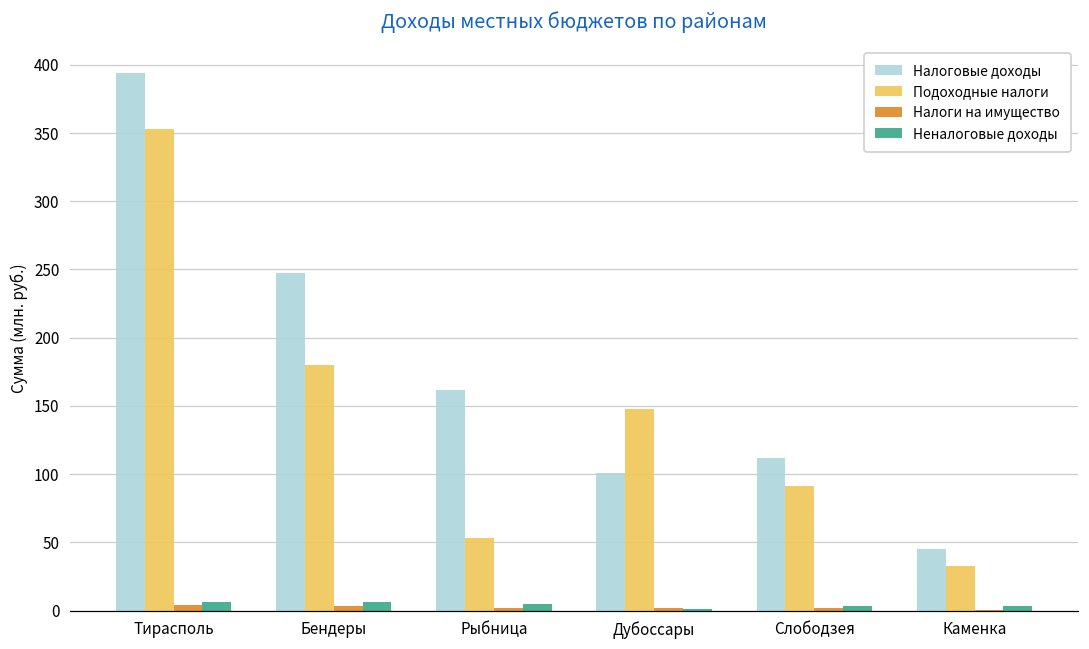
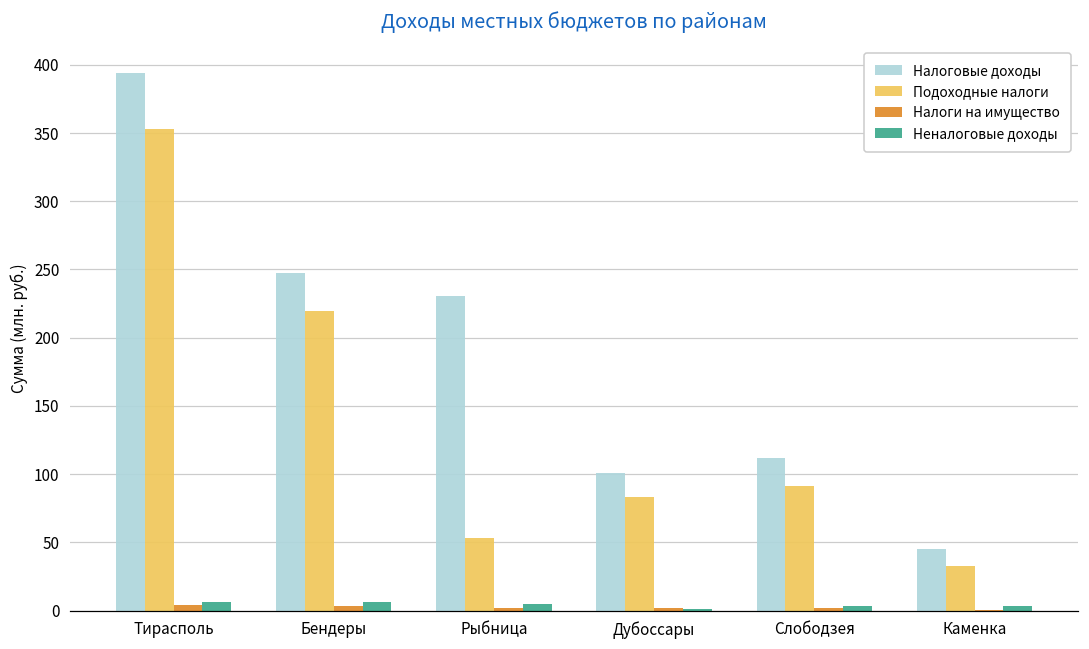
Подоходные налоги, Бендеры: 180 -> 219
Налоговые доходы, Рыбница: 162 -> 231
Подоходные налоги, Дубоссары: 148 -> 83
